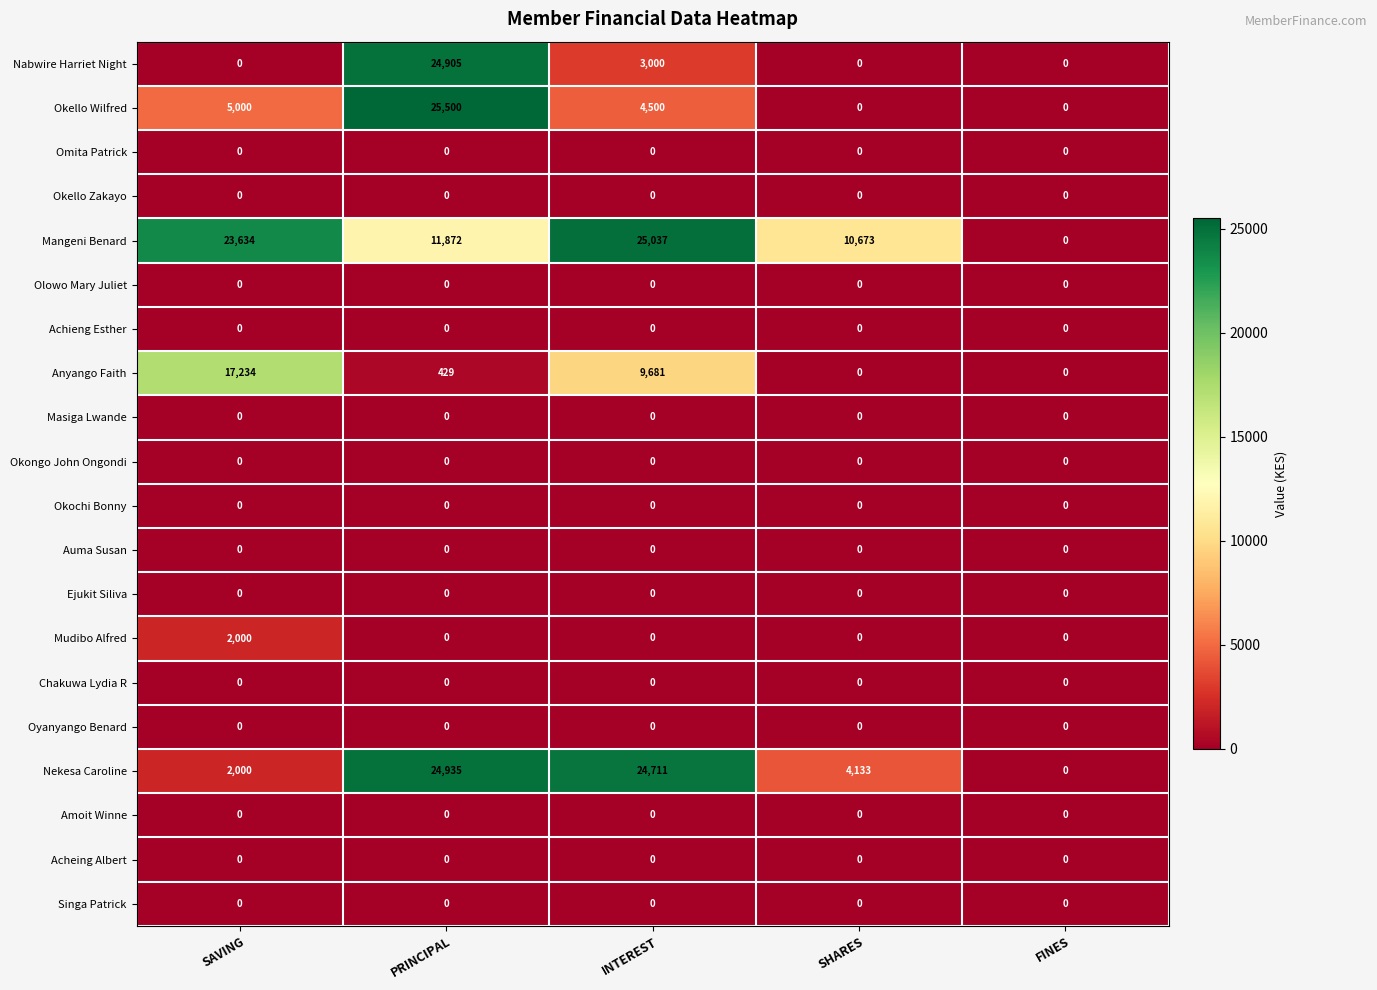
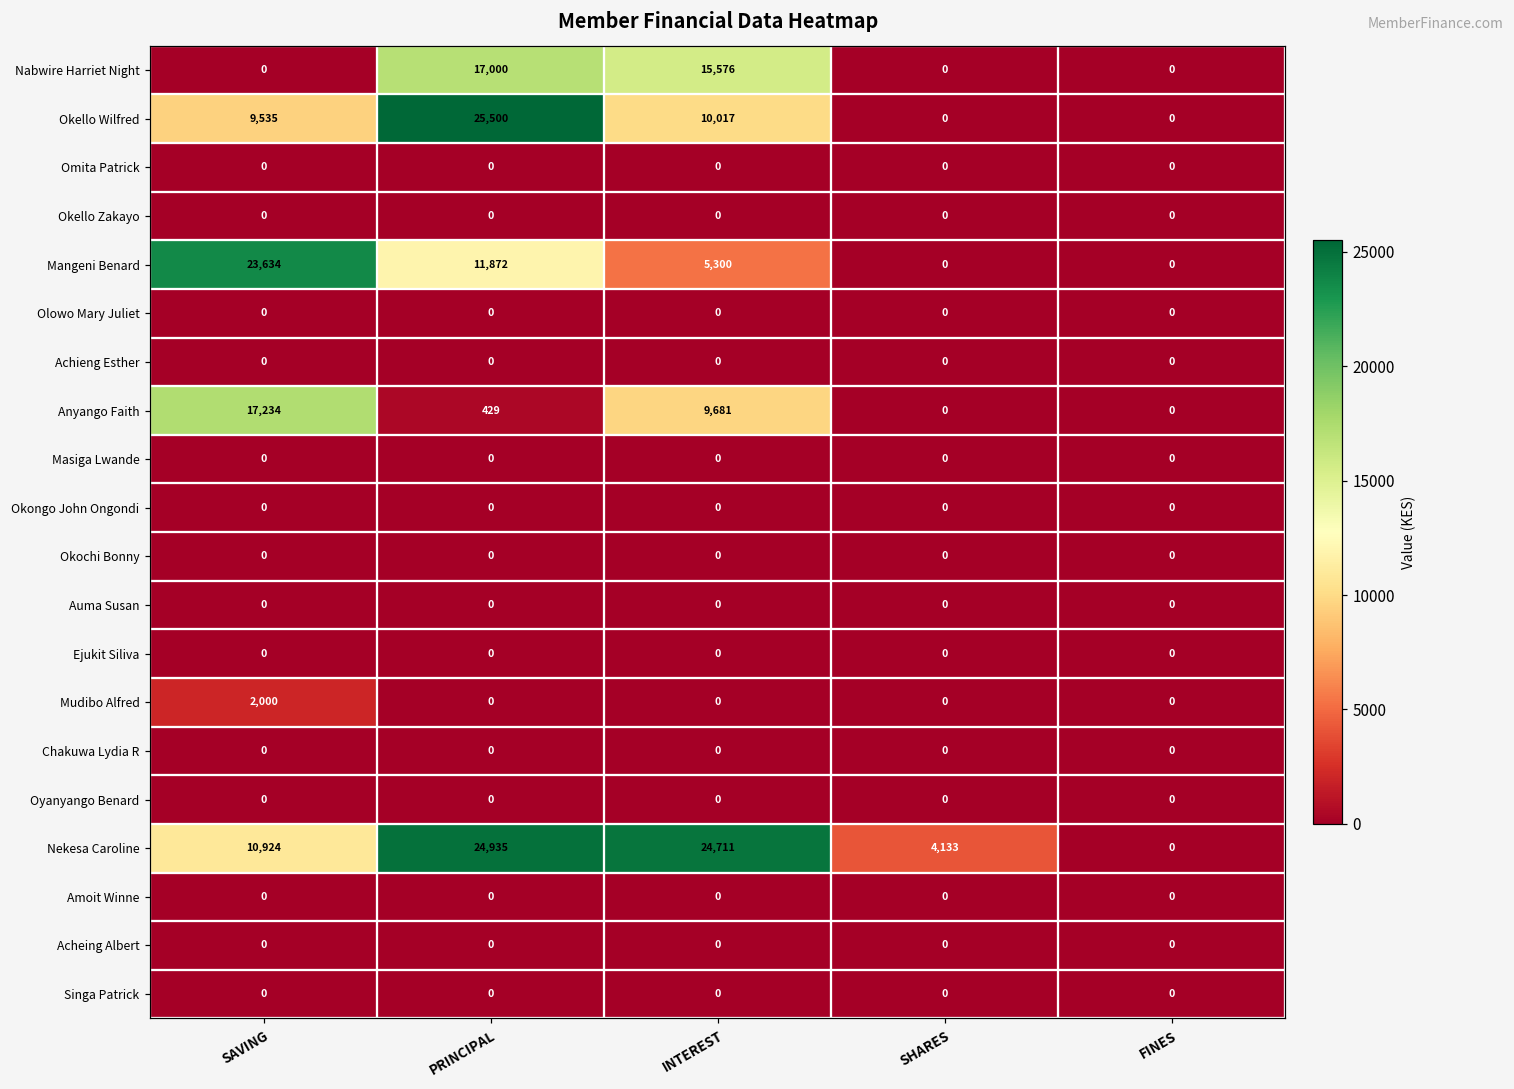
Nabwire Harriet Night, PRINCIPAL: 24,905 -> 17,000
Nabwire Harriet Night, INTEREST: 3,000 -> 15,576
Okello Wilfred, SAVING: 5,000 -> 9,535
Okello Wilfred, INTEREST: 4,500 -> 10,017
Mangeni Benard, INTEREST: 25,037 -> 5,300
Mangeni Benard, SHARES: 10,673 -> 0
Nekesa Caroline, SAVING: 2,000 -> 10,924
